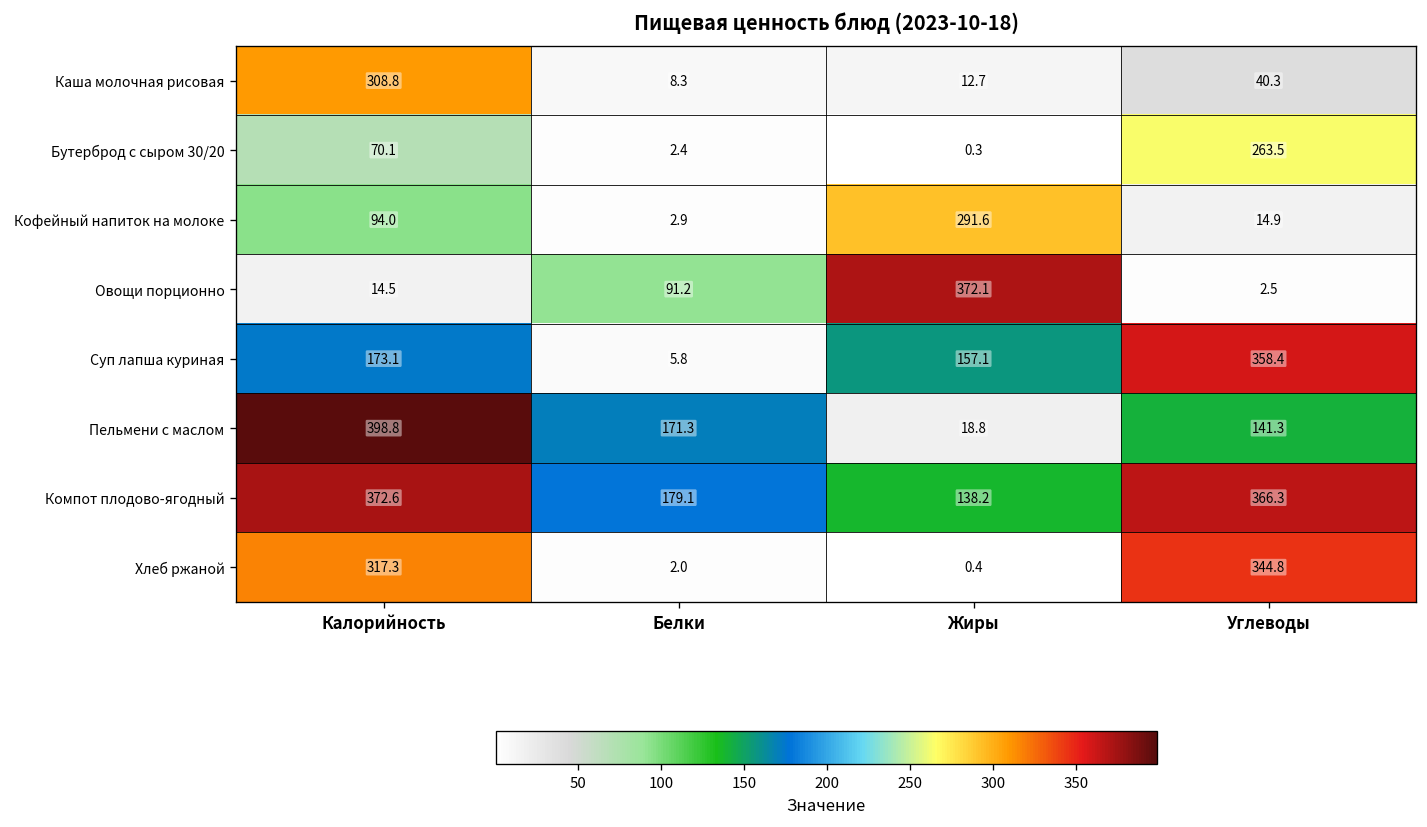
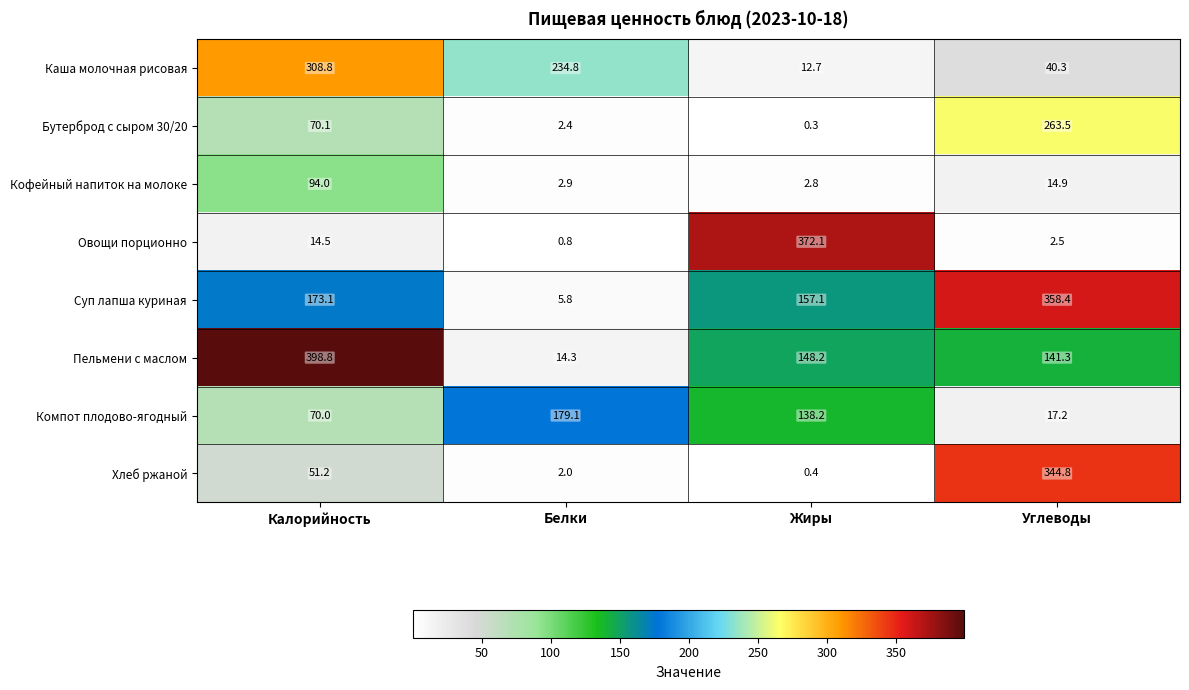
Каша молочная рисовая, Белки: 8.3 -> 234.8
Кофейный напиток на молоке, Жиры: 291.6 -> 2.8
Овощи порционно, Белки: 91.2 -> 0.8
Пельмени с маслом, Белки: 171.3 -> 14.3
Пельмени с маслом, Жиры: 18.8 -> 148.2
Компот плодово-ягодный, Калорийность: 372.6 -> 70.0
Компот плодово-ягодный, Углеводы: 366.3 -> 17.2
Хлеб ржаной, Калорийность: 317.3 -> 51.2
